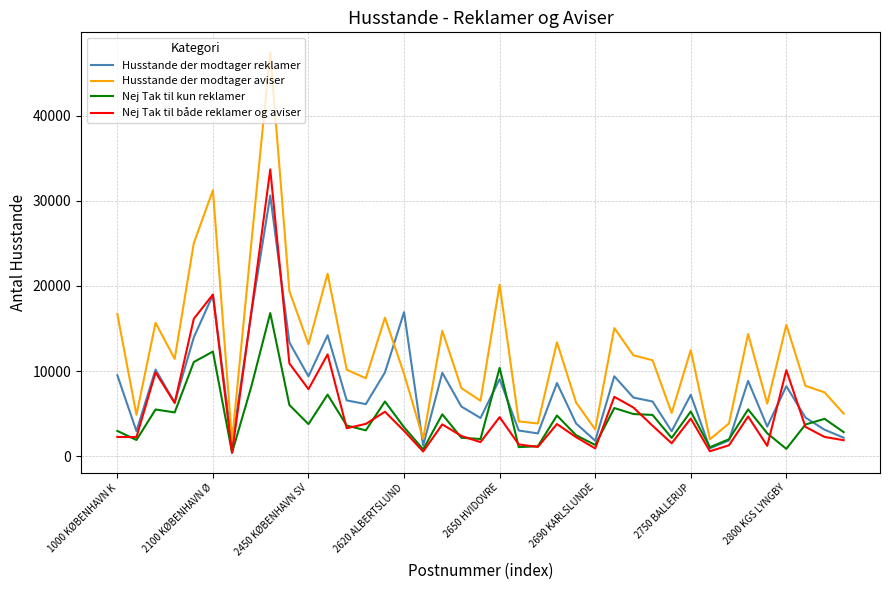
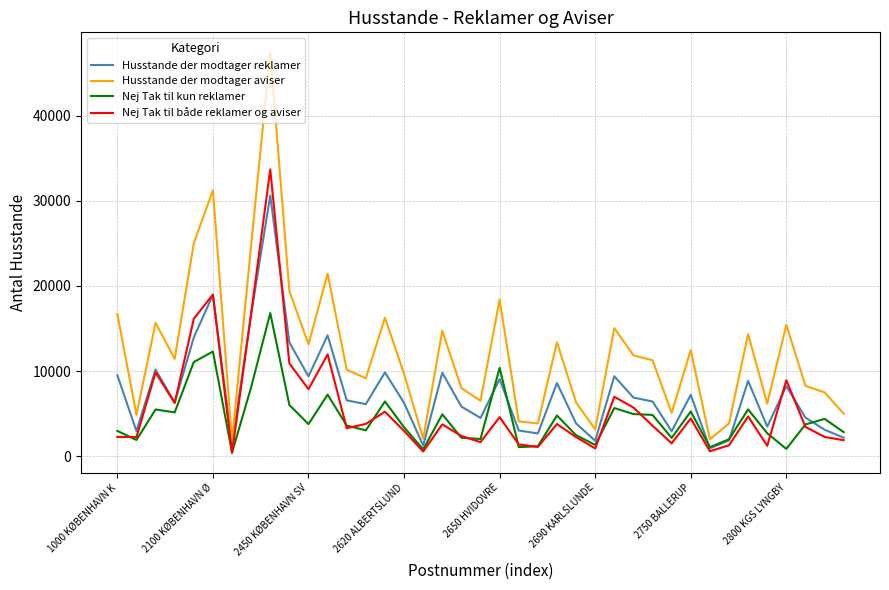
Husstande der modtager reklamer, 2620 ALBERTSLUND: 17000 -> 6000
Husstande der modtager aviser, 2650 HVIDOVRE: 20000 -> 18000
Nej Tak til både reklamer og aviser, 2800 KGS LYNGBY: 10000 -> 9000
